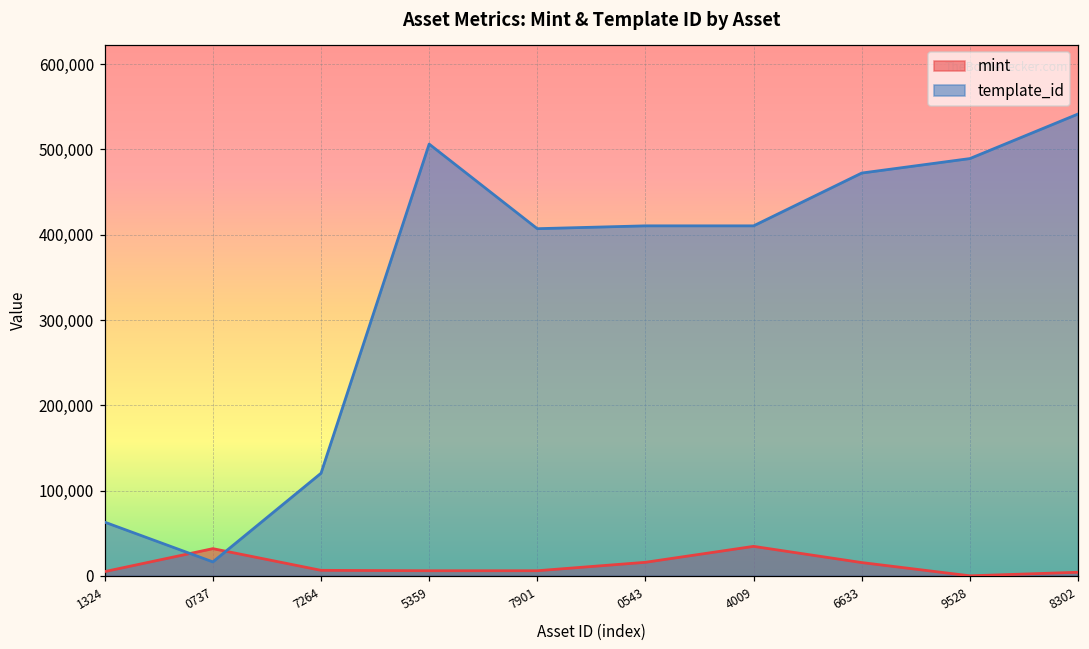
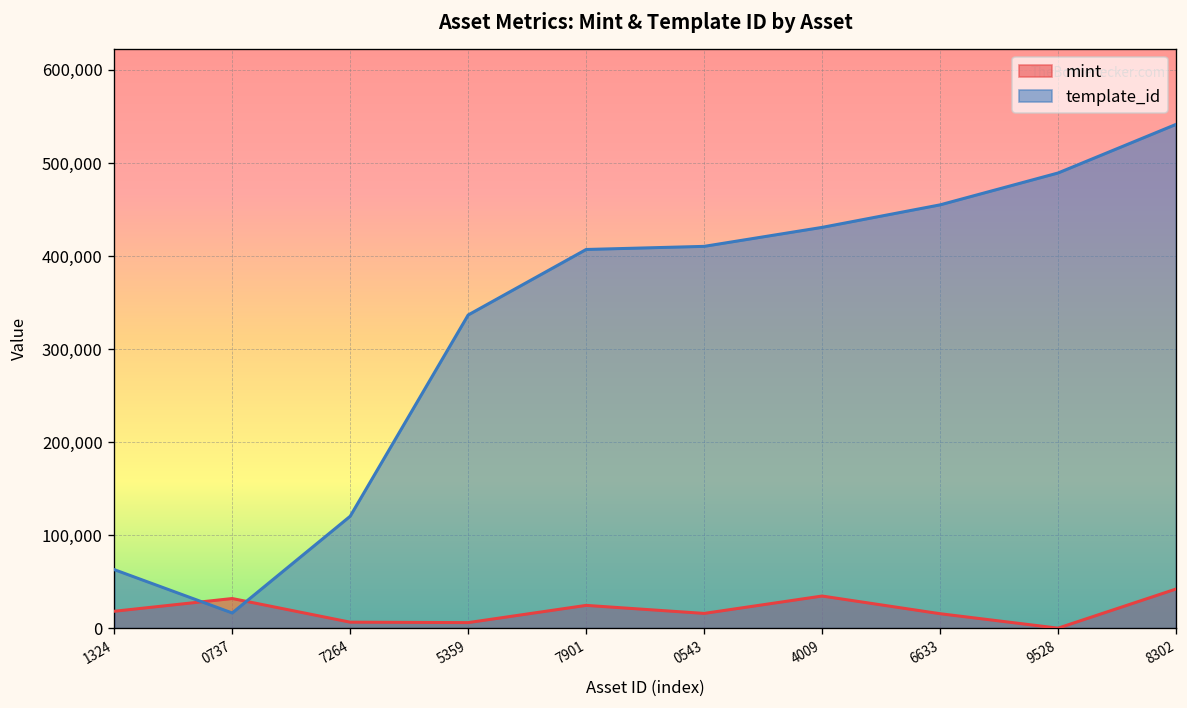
mint, 1324: 10,000 -> 20,000
template_id, 5359: 510,000 -> 340,000
mint, 7901: 10,000 -> 20,000
template_id, 4009: 410,000 -> 430,000
template_id, 6633: 470,000 -> 450,000
mint, 8302: 0 -> 40,000
